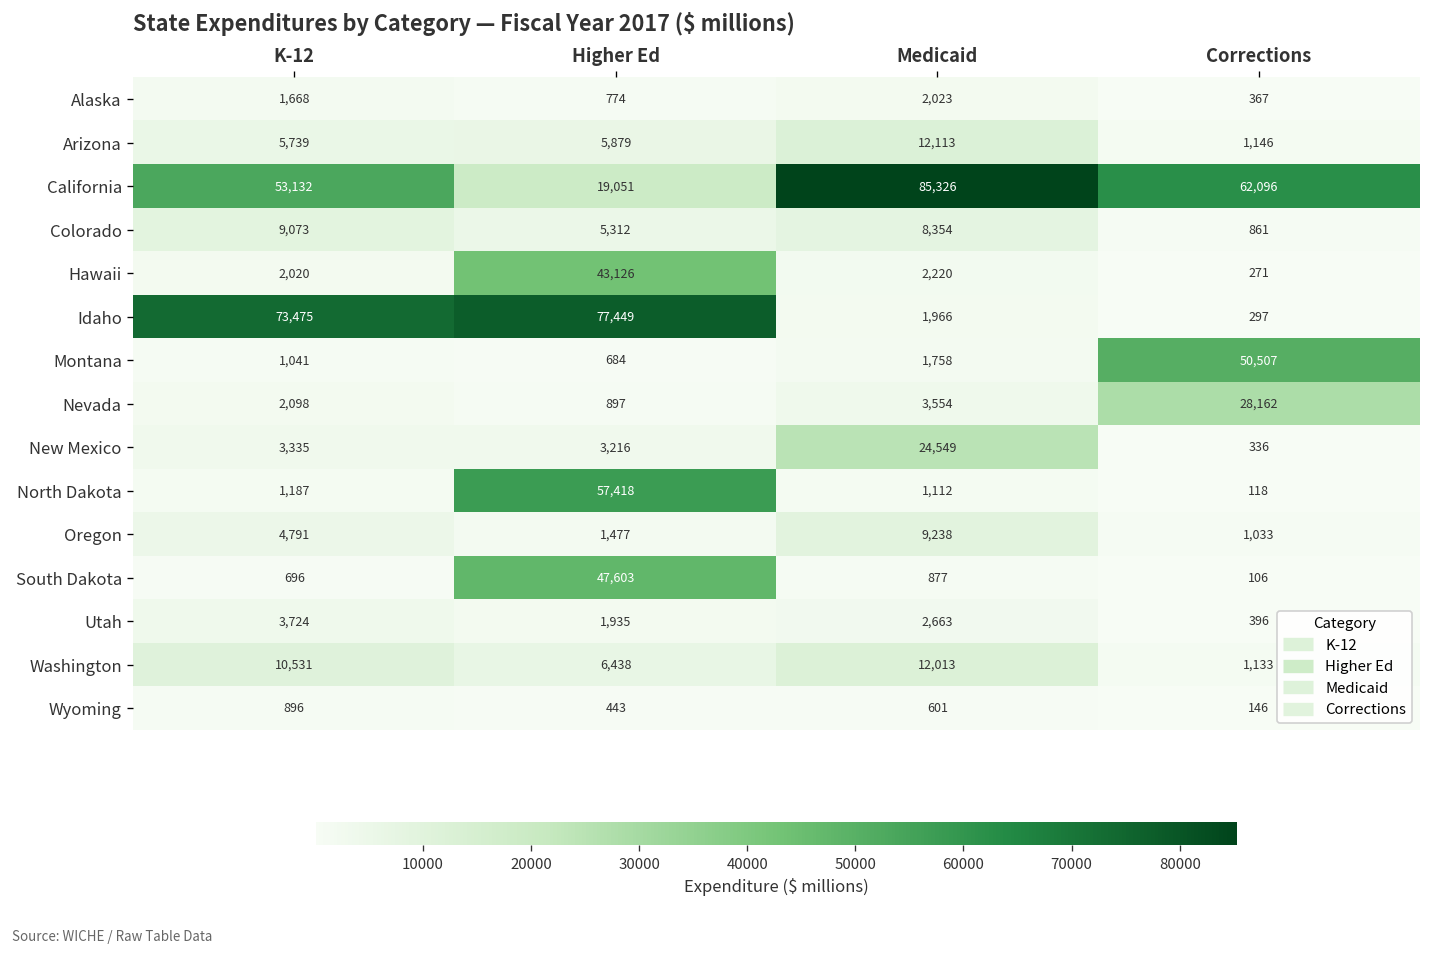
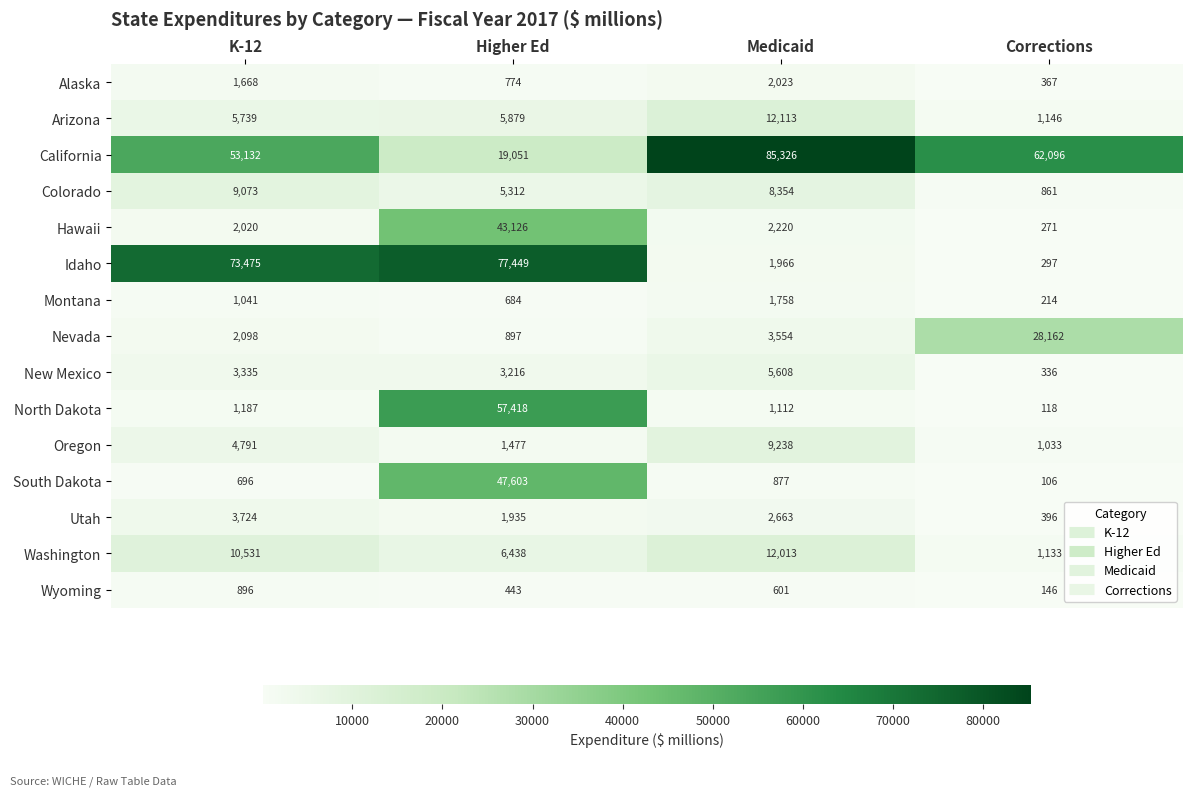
Montana, Corrections: 50,507 -> 214
New Mexico, Medicaid: 24,549 -> 5,608
